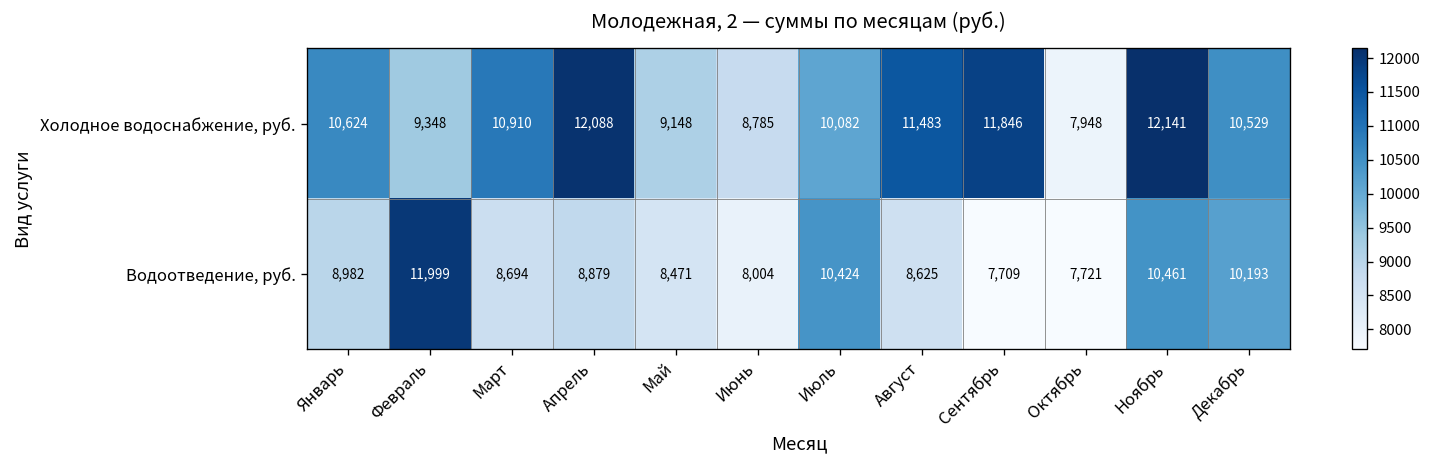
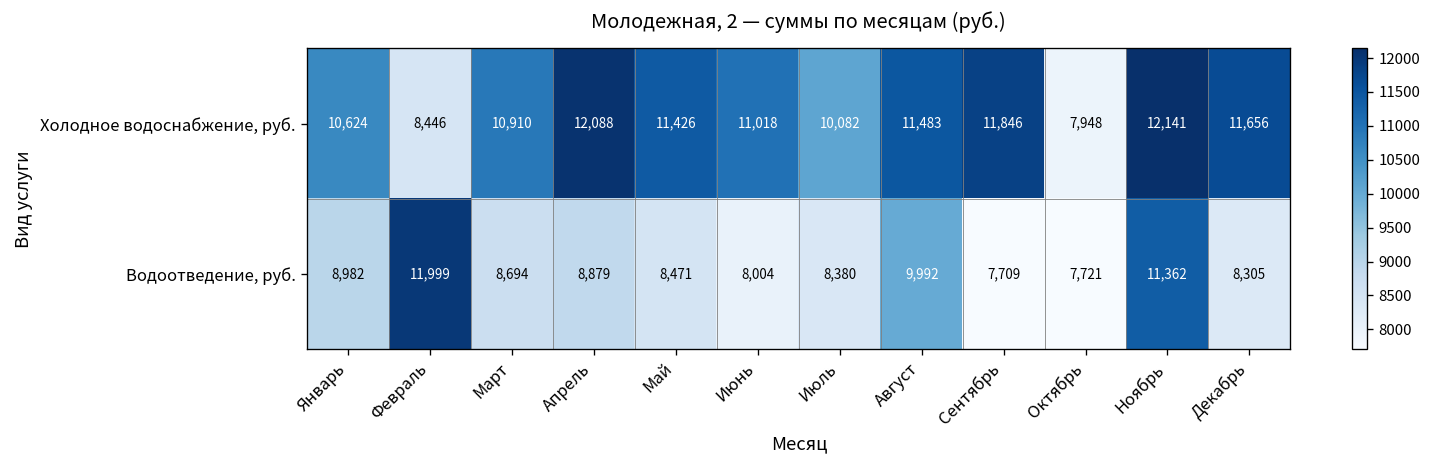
Холодное водоснабжение, руб., Февраль: 9,348 -> 8,446
Холодное водоснабжение, руб., Май: 9,148 -> 11,426
Холодное водоснабжение, руб., Июнь: 8,785 -> 11,018
Холодное водоснабжение, руб., Декабрь: 10,529 -> 11,656
Водоотведение, руб., Июль: 10,424 -> 8,380
Водоотведение, руб., Август: 8,625 -> 9,992
Водоотведение, руб., Ноябрь: 10,461 -> 11,362
Водоотведение, руб., Декабрь: 10,193 -> 8,305
